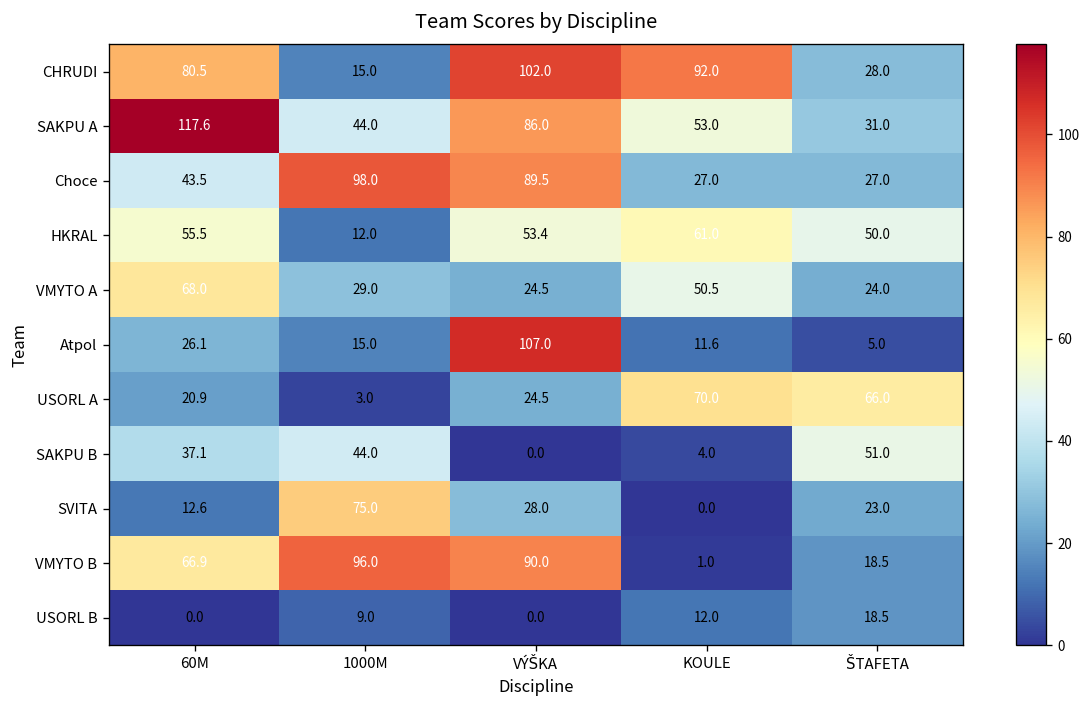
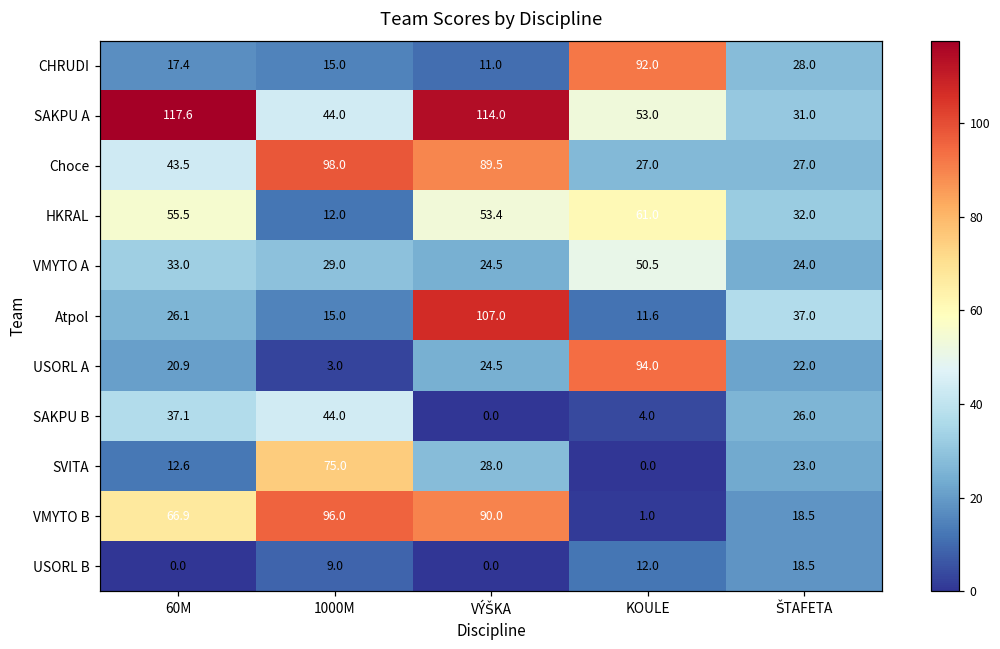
CHRUDI, 60M: 80.5 -> 17.4
CHRUDI, VÝŠKA: 102.0 -> 11.0
SAKPU A, VÝŠKA: 86.0 -> 114.0
HKRAL, ŠTAFETA: 50.0 -> 32.0
VMYTO A, 60M: 68.0 -> 33.0
Atpol, ŠTAFETA: 5.0 -> 37.0
USORL A, KOULE: 70.0 -> 94.0
USORL A, ŠTAFETA: 66.0 -> 22.0
SAKPU B, ŠTAFETA: 51.0 -> 26.0
